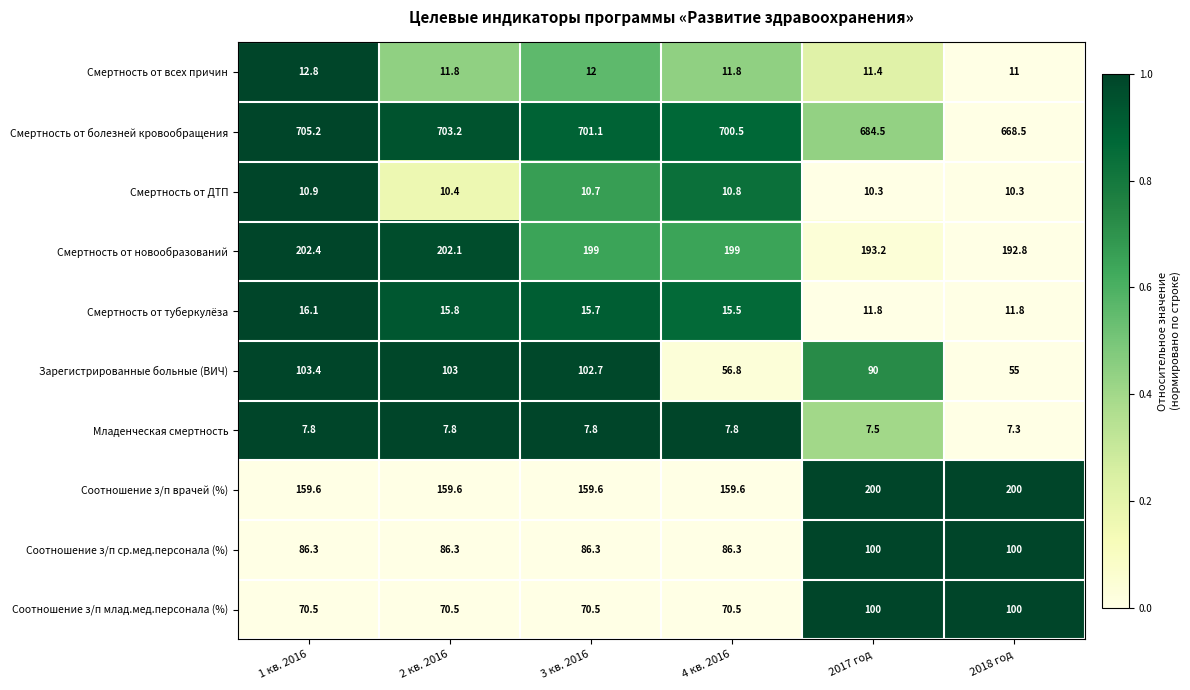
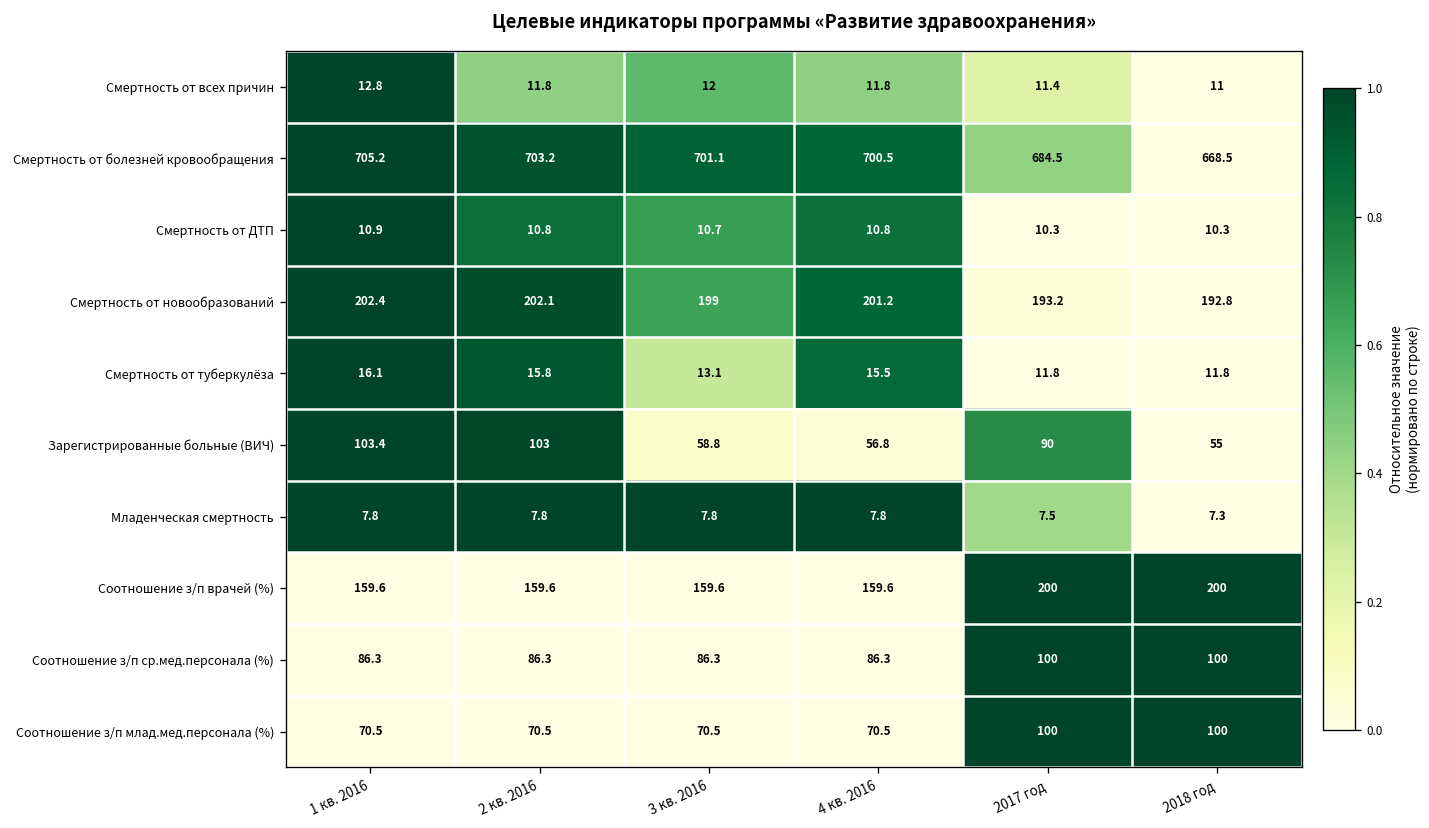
Смертность от ДТП, 2 кв. 2016: 10.4 -> 10.8
Смертность от новообразований, 4 кв. 2016: 199 -> 201.2
Смертность от туберкулёза, 3 кв. 2016: 15.7 -> 13.1
Зарегистрированные больные (ВИЧ), 3 кв. 2016: 102.7 -> 58.8
